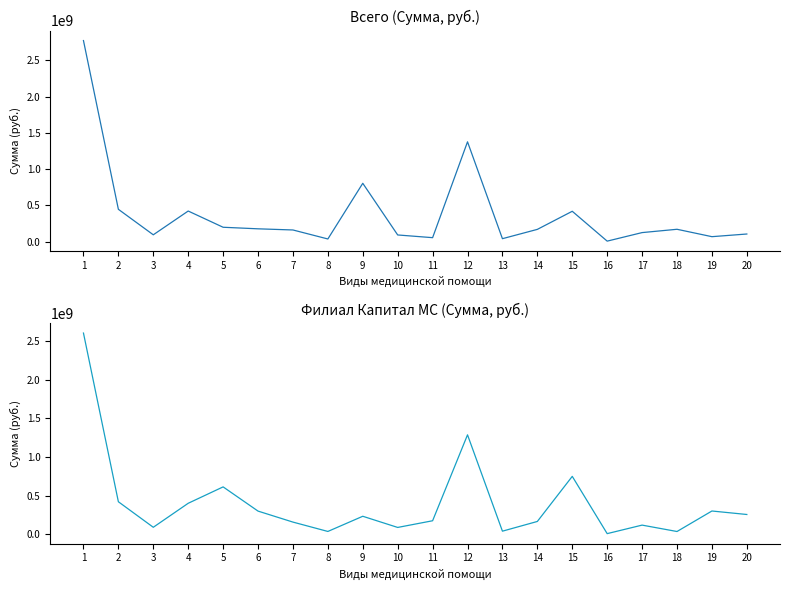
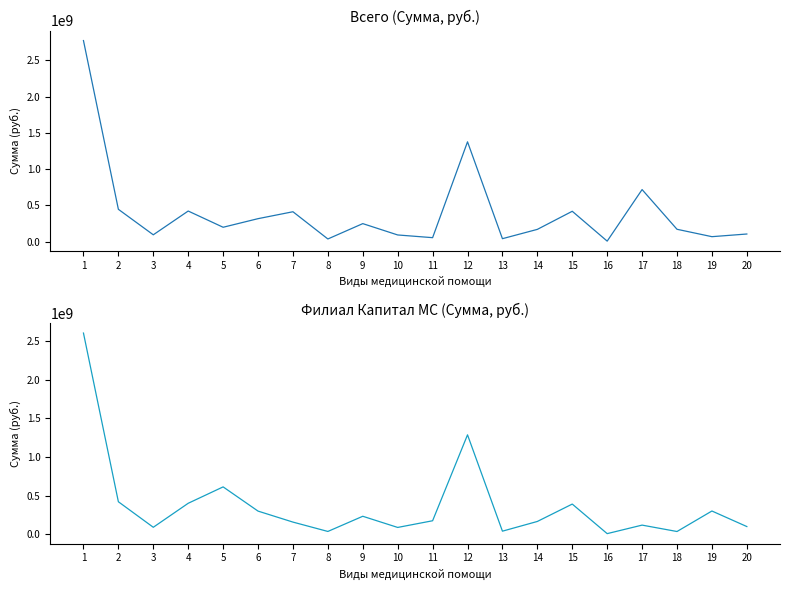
Всего (Сумма, руб.), 6: 200000000 -> 300000000
Всего (Сумма, руб.), 7: 200000000 -> 400000000
Всего (Сумма, руб.), 9: 800000000 -> 300000000
Всего (Сумма, руб.), 17: 100000000 -> 700000000
Филиал Капитал МС (Сумма, руб.), 15: 700000000 -> 400000000
Филиал Капитал МС (Сумма, руб.), 20: 300000000 -> 100000000
